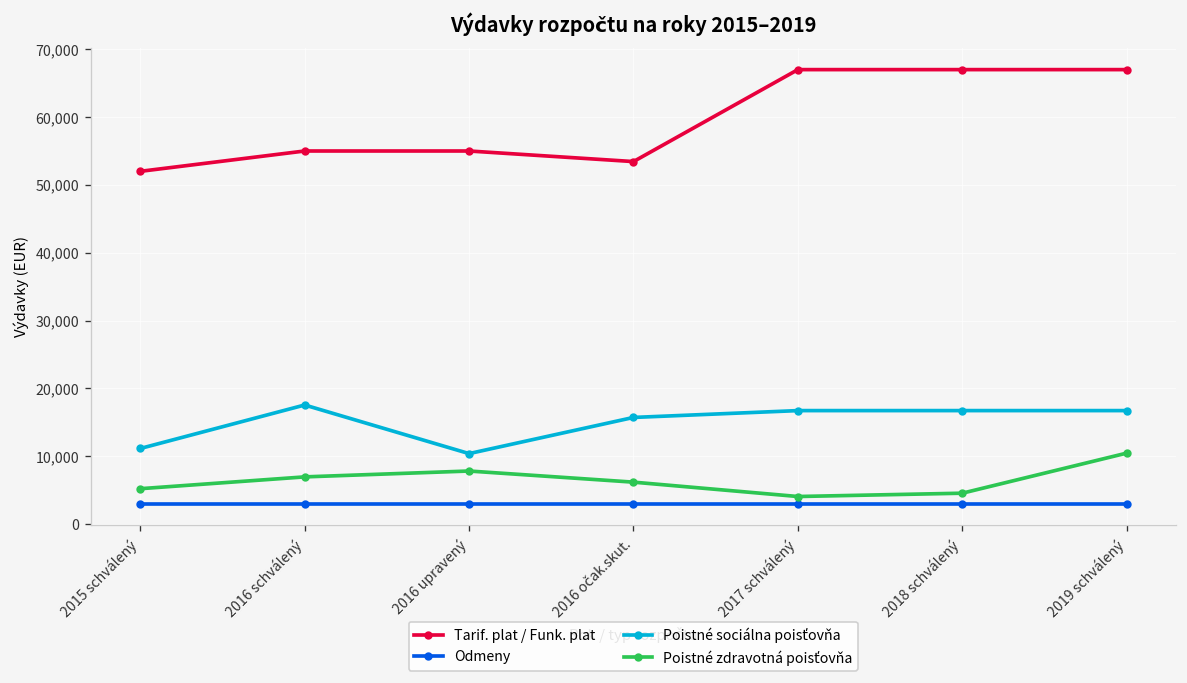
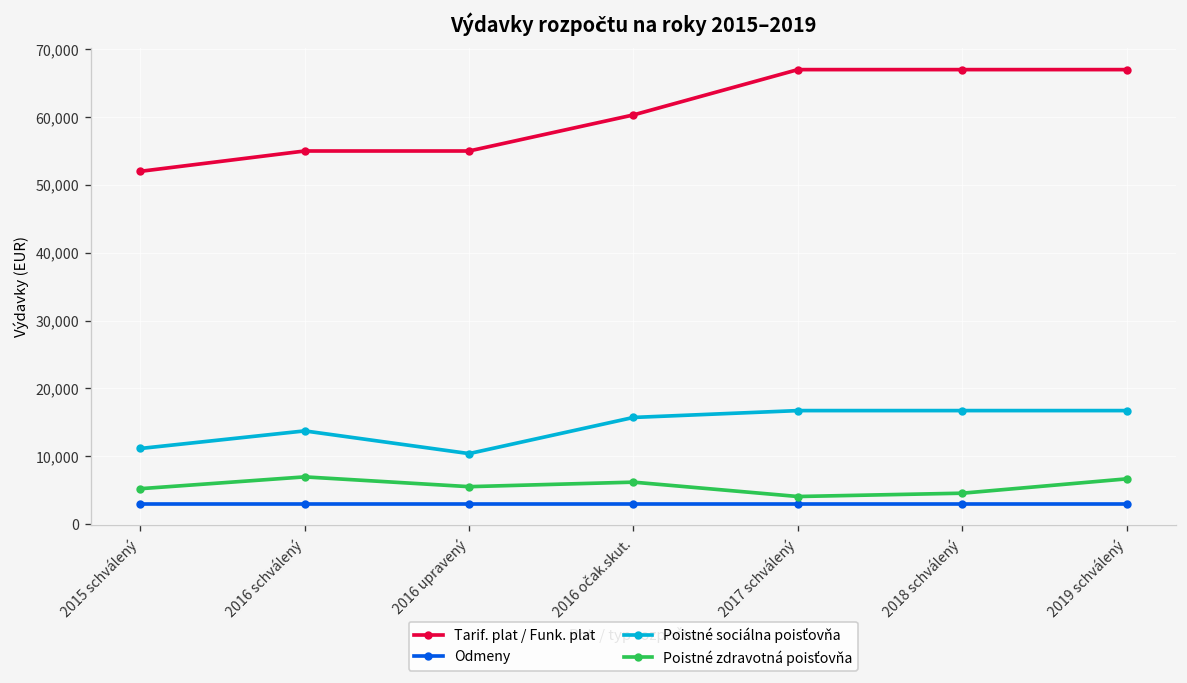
Poistné sociálna poisťovňa, 2016 schválený: 18,000 -> 14,000
Poistné zdravotná poisťovňa, 2016 upravený: 8,000 -> 6,000
Tarif. plat / Funk. plat, 2016 očak.skut.: 53,000 -> 60,000
Poistné zdravotná poisťovňa, 2019 schválený: 10,000 -> 7,000
